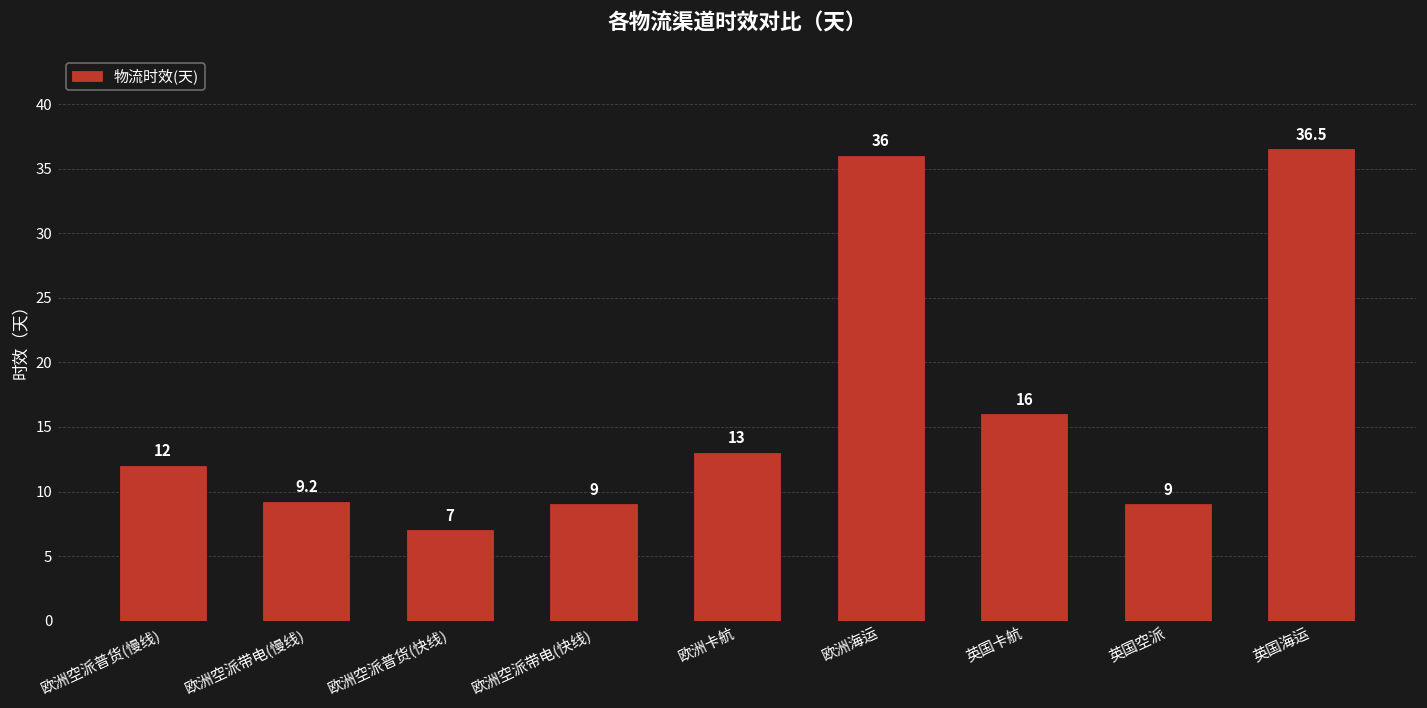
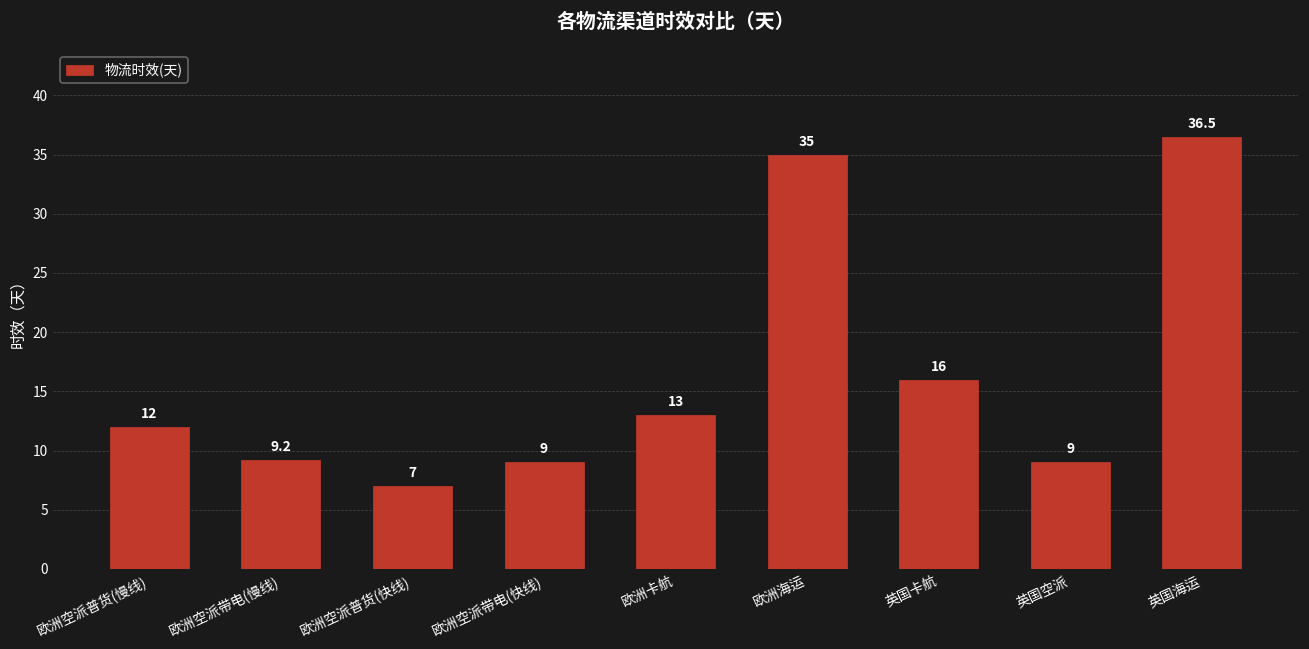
欧洲海运: 36 -> 35
